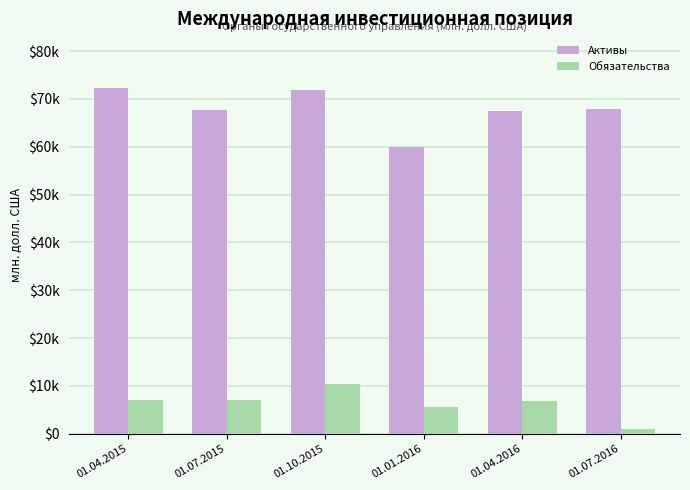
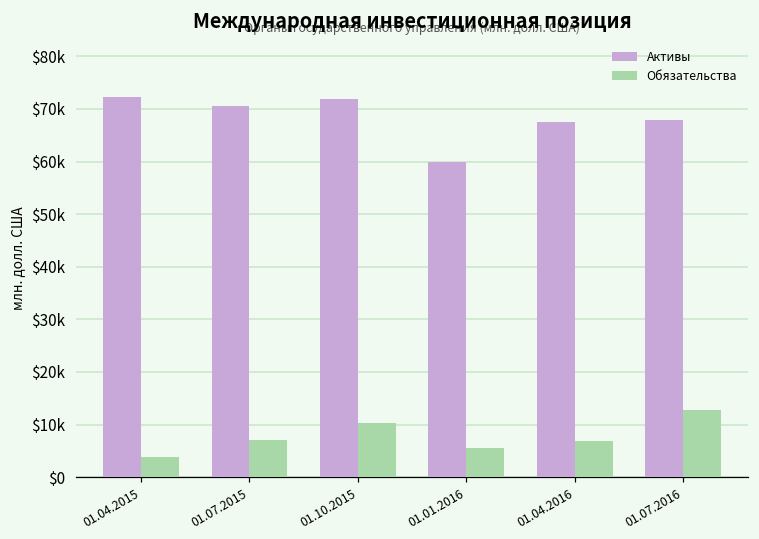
Обязательства, 01.04.2015: $7000 -> $4000
Активы, 01.07.2015: $68000 -> $71000
Обязательства, 01.07.2016: $1000 -> $13000
